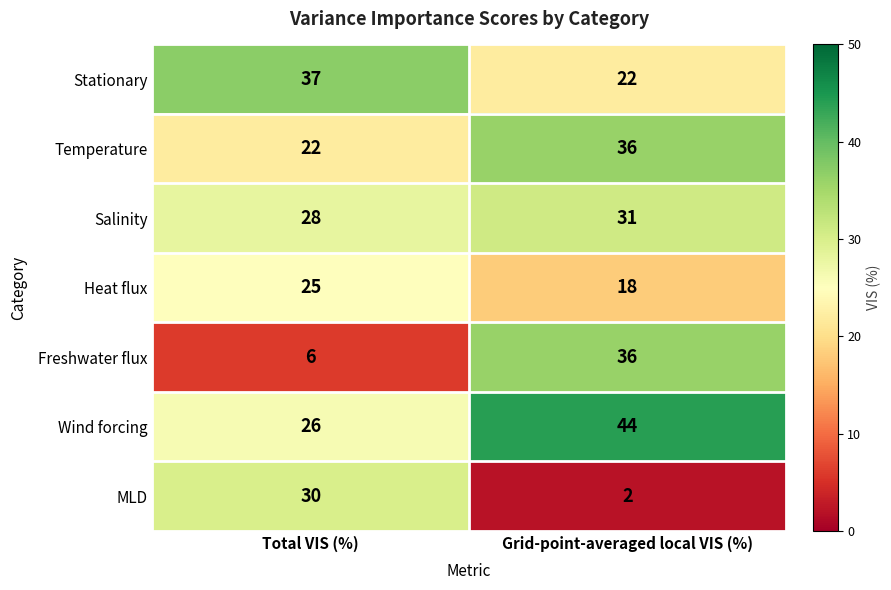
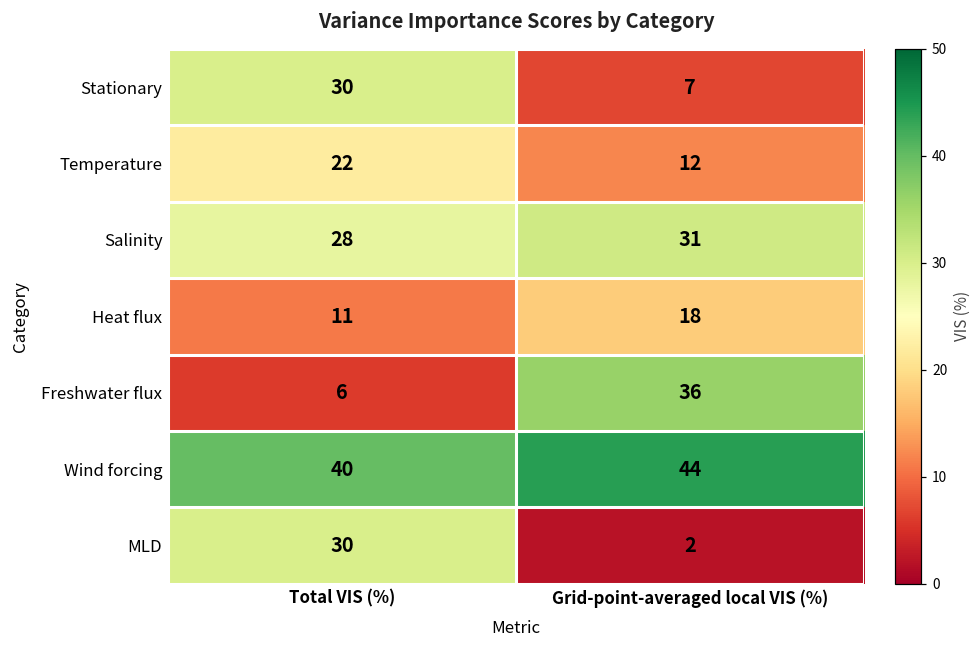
Stationary, Total VIS (%): 37 -> 30
Stationary, Grid-point-averaged local VIS (%): 22 -> 7
Temperature, Grid-point-averaged local VIS (%): 36 -> 12
Heat flux, Total VIS (%): 25 -> 11
Wind forcing, Total VIS (%): 26 -> 40
